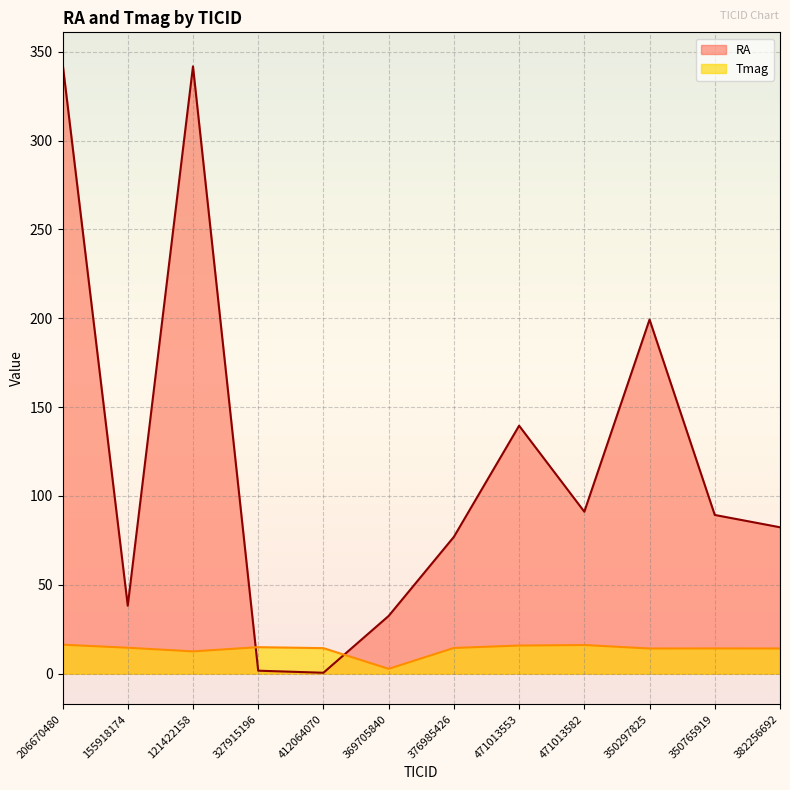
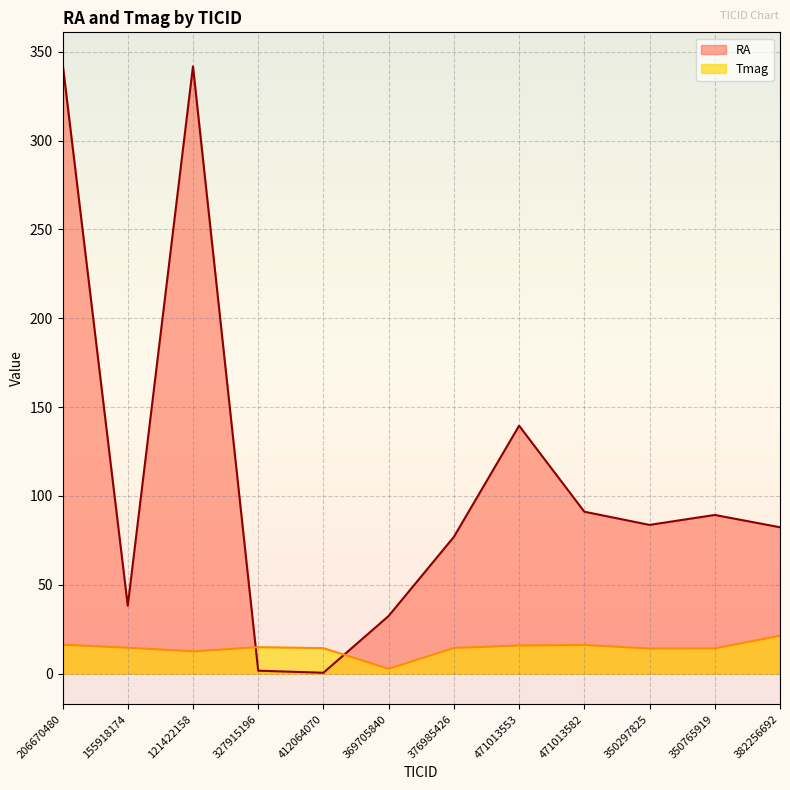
RA, 350297825: 199 -> 84
Tmag, 382256692: 14 -> 21
